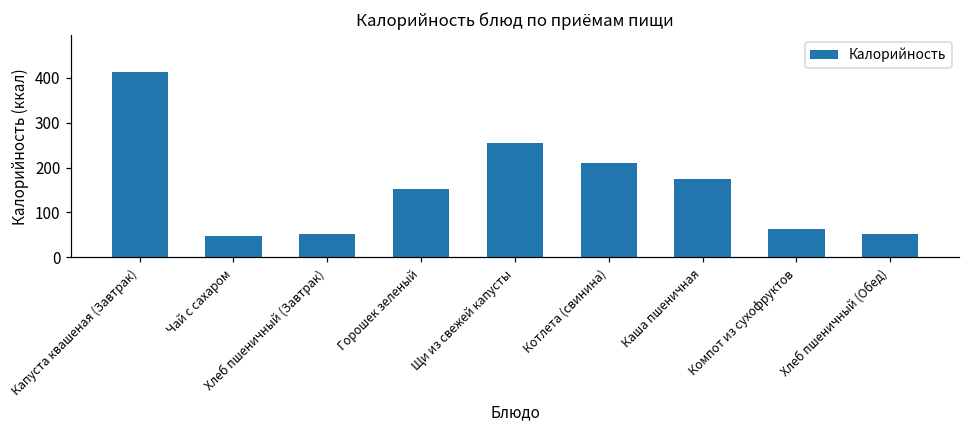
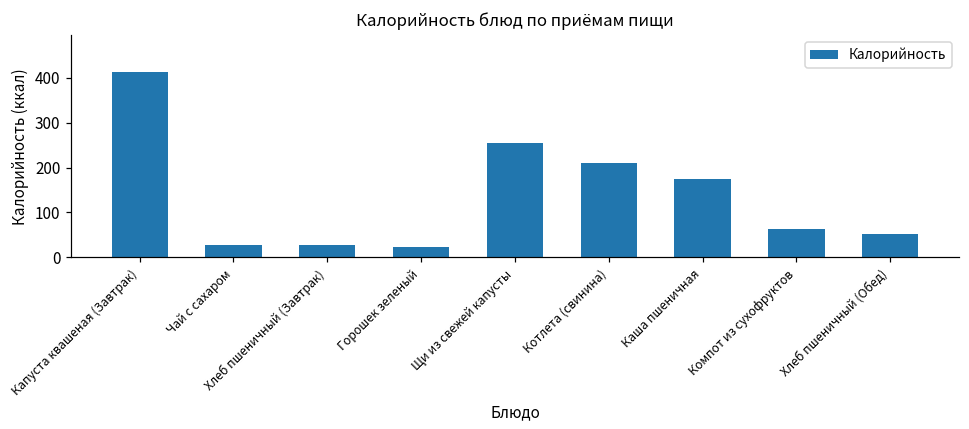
Чай с сахаром: 50 -> 30
Хлеб пшеничный (Завтрак): 50 -> 30
Горошек зеленый: 150 -> 20
